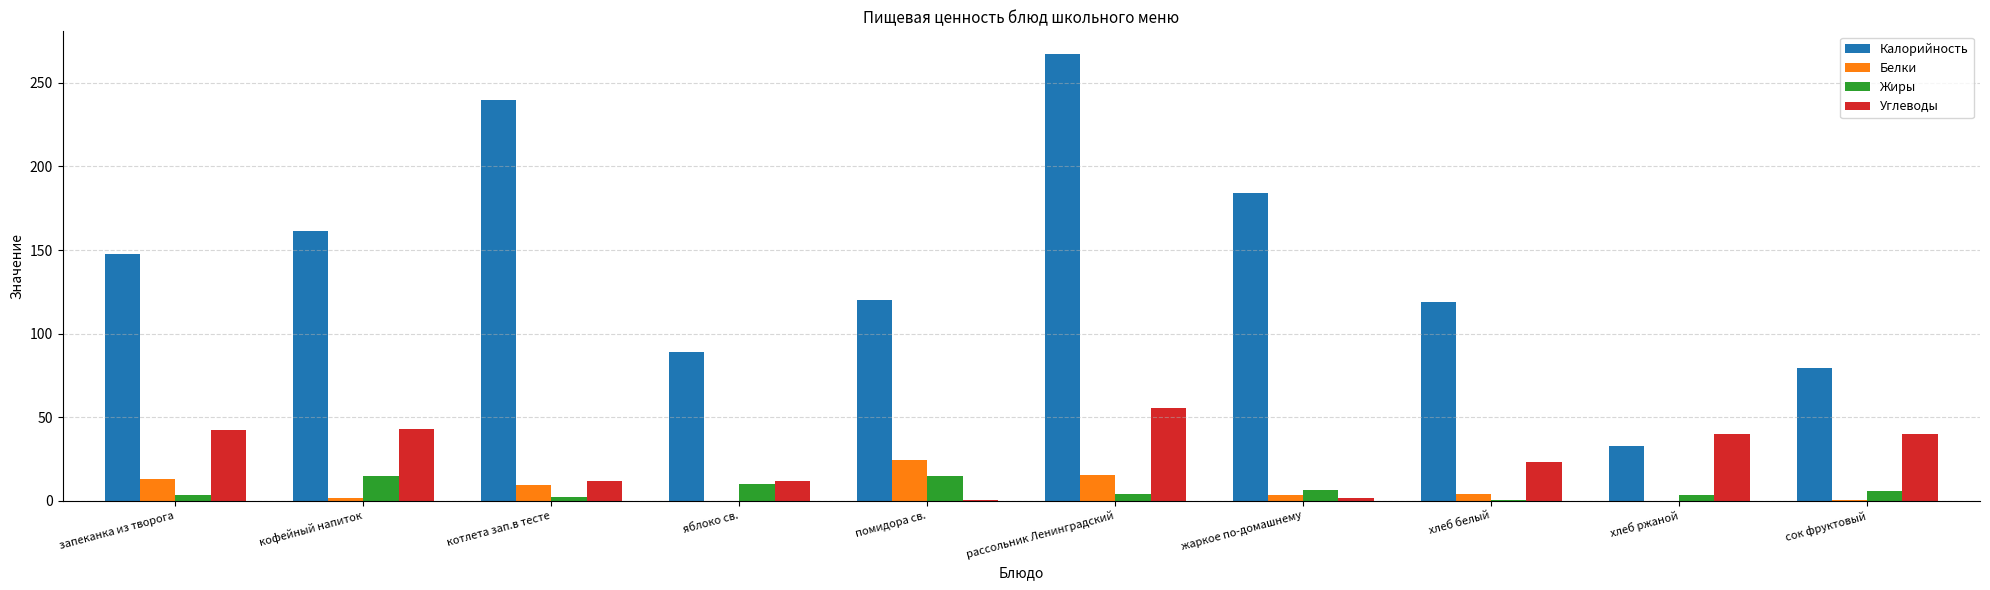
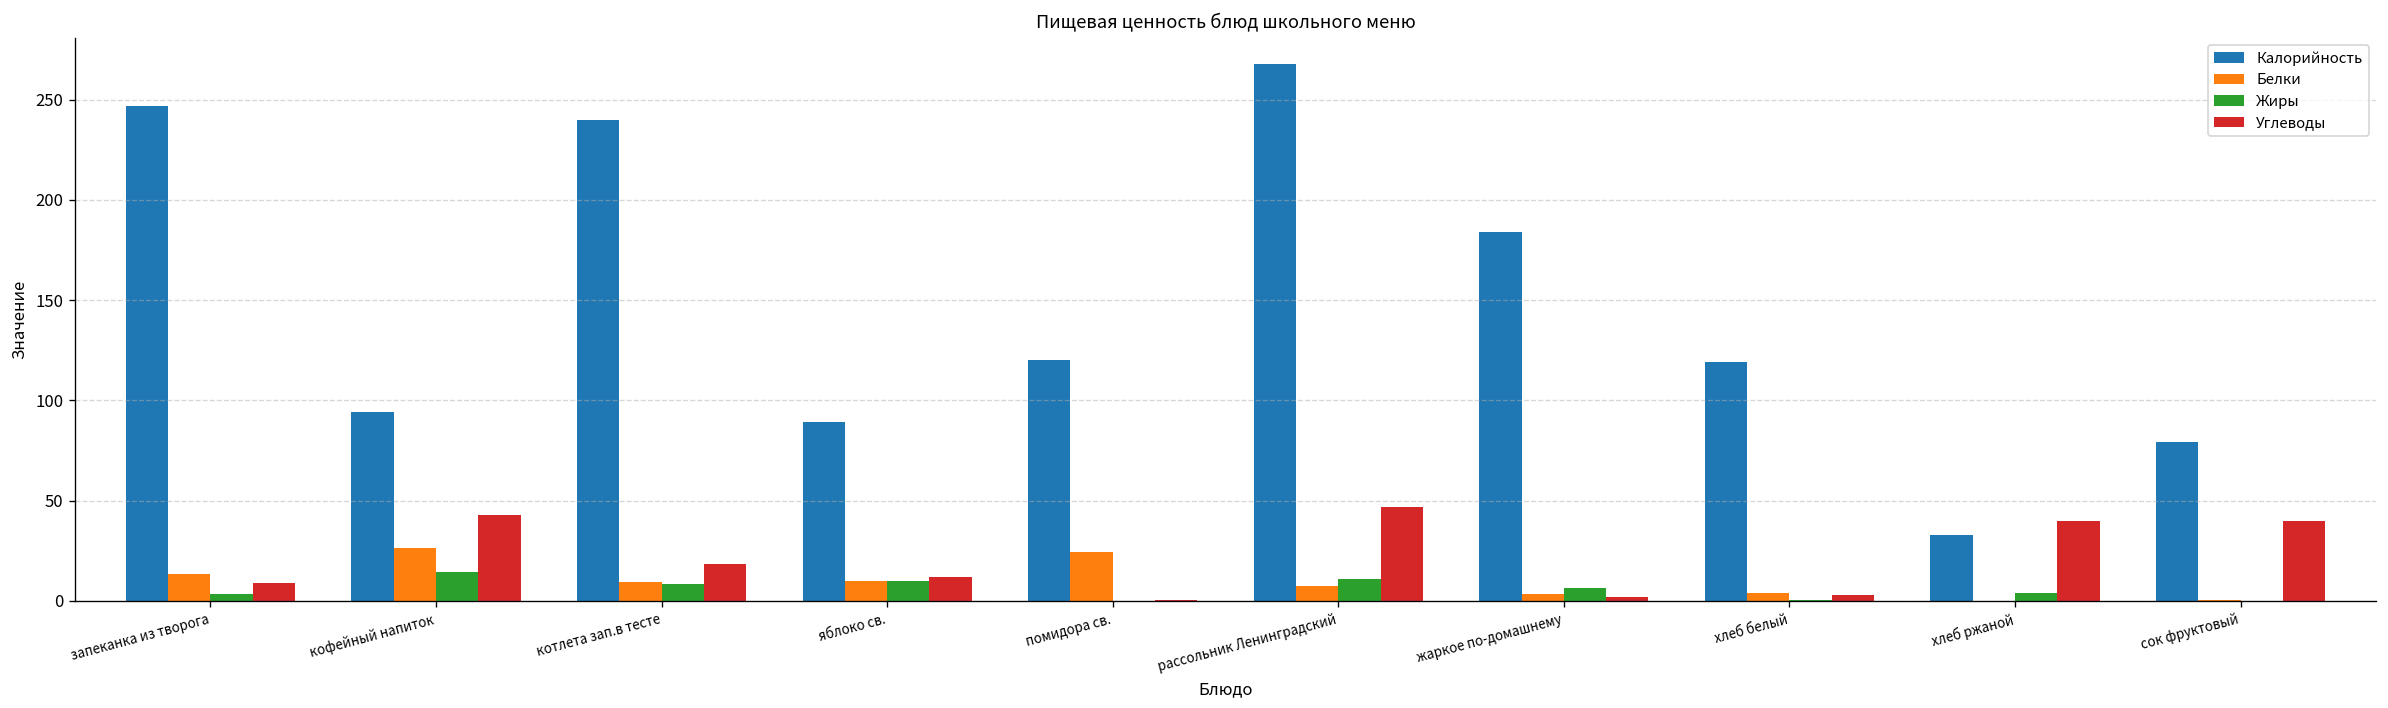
Калорийность, запеканка из творога: 148 -> 247
Углеводы, запеканка из творога: 43 -> 9
Калорийность, кофейный напиток: 162 -> 94
Белки, кофейный напиток: 2 -> 26
Жиры, котлета зап.в тесте: 2 -> 8
Углеводы, котлета зап.в тесте: 12 -> 18
Белки, яблоко св.: 0 -> 10
Жиры, помидора св.: 14 -> 0
Белки, рассольник Ленинградский: 15 -> 7
Жиры, рассольник Ленинградский: 4 -> 11
Углеводы, рассольник Ленинградский: 55 -> 47
Углеводы, хлеб белый: 23 -> 3
Жиры, сок фруктовый: 6 -> 0
